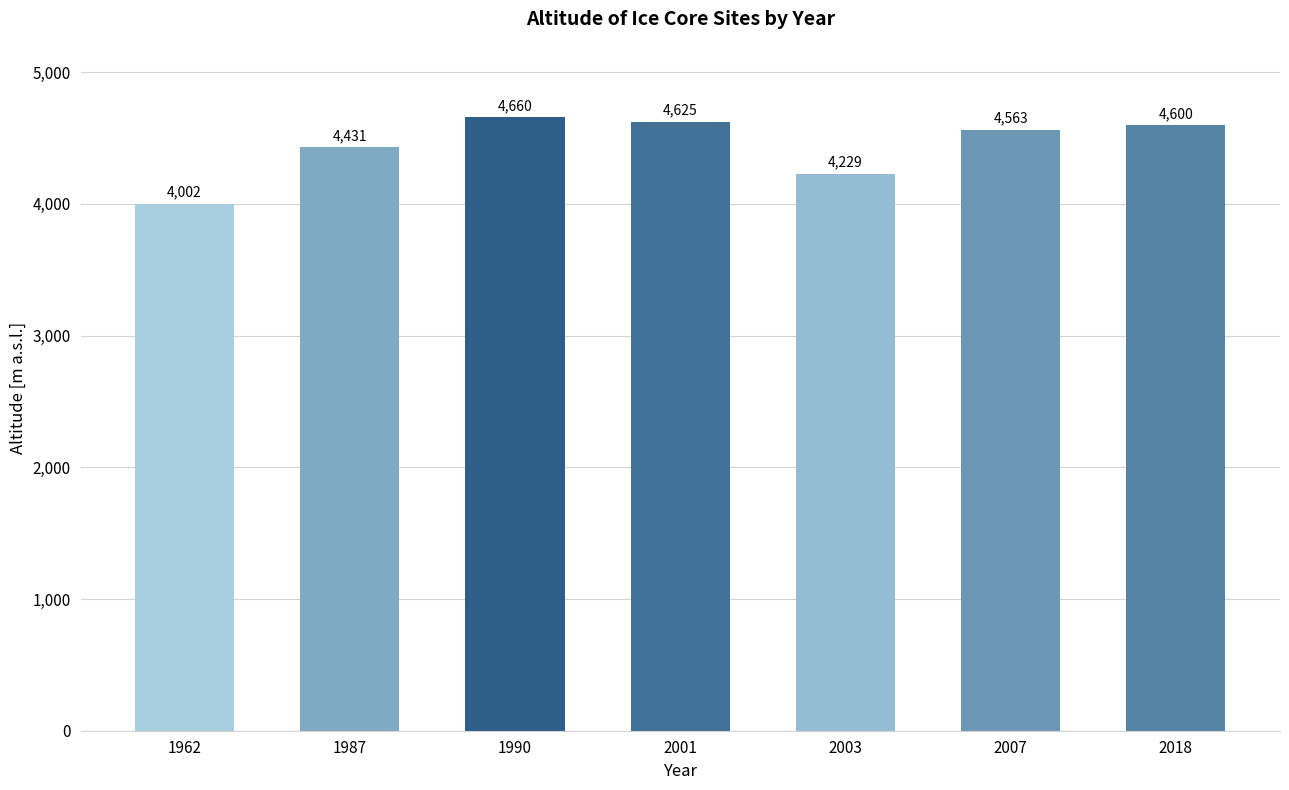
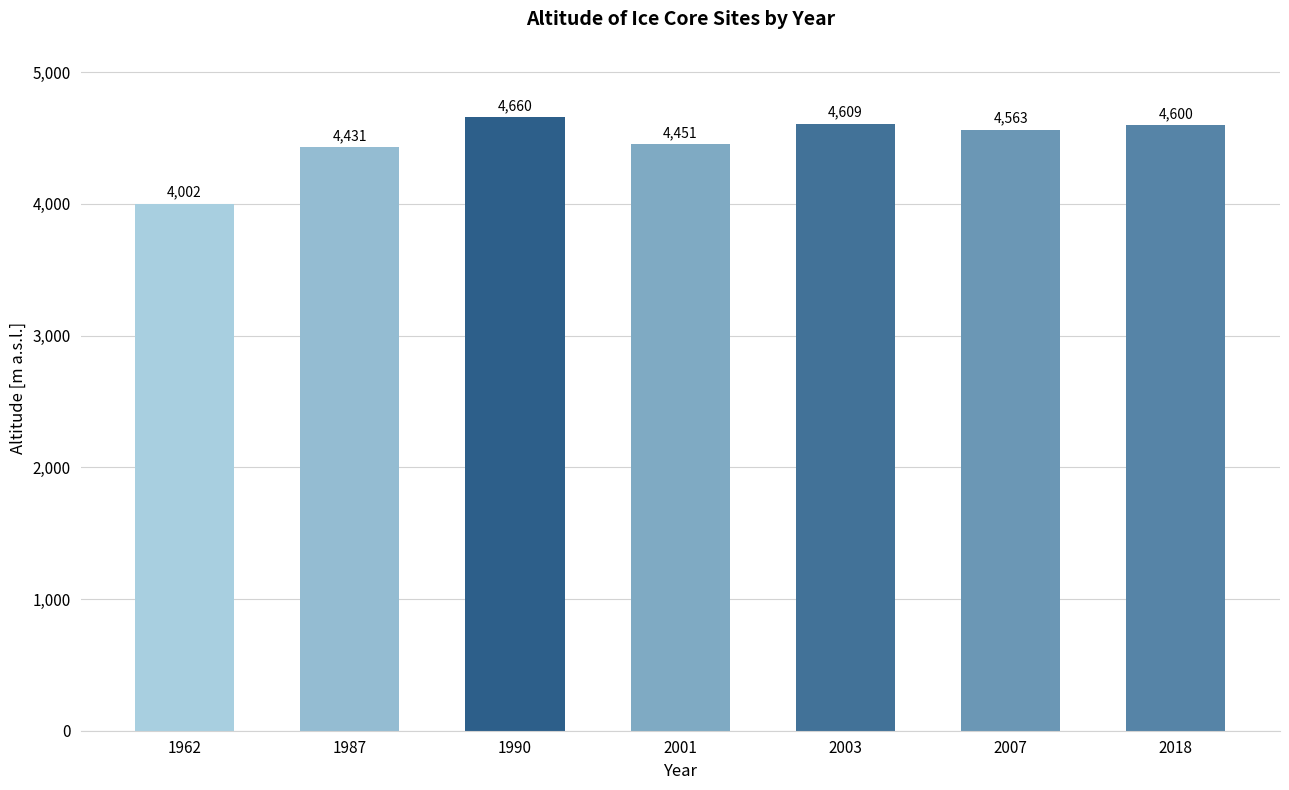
2001: 4,625 -> 4,451
2003: 4,229 -> 4,609
